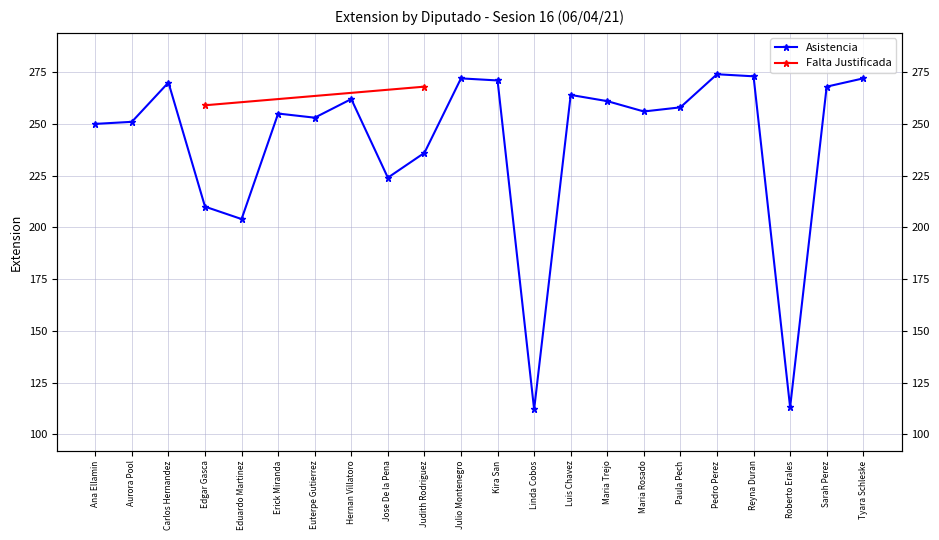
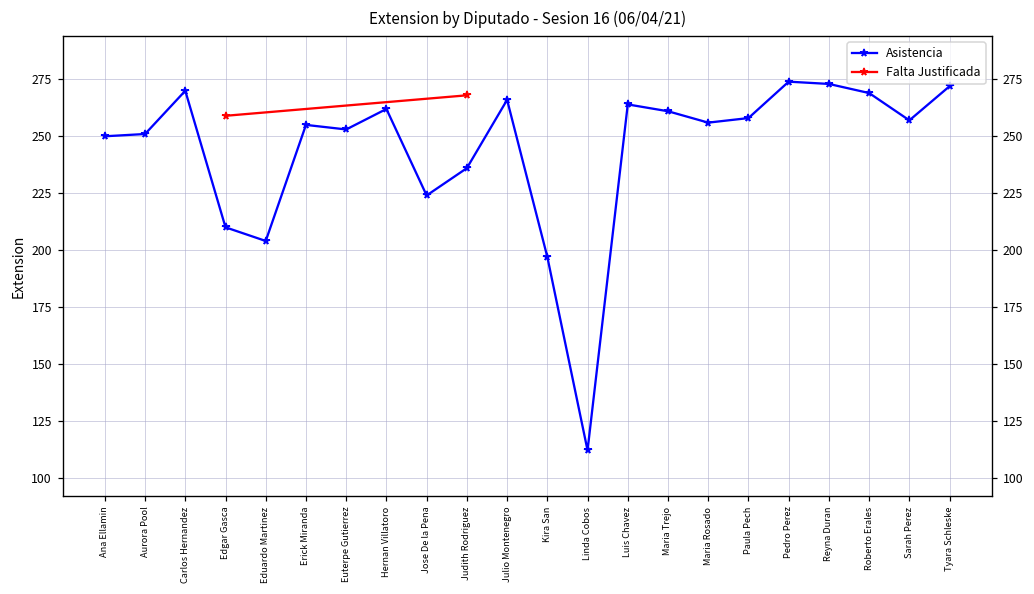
Asistencia, Julio Montenegro: 272 -> 266
Asistencia, Kira San: 271 -> 197
Asistencia, Roberto Erales: 113 -> 269
Asistencia, Sarah Perez: 268 -> 257
